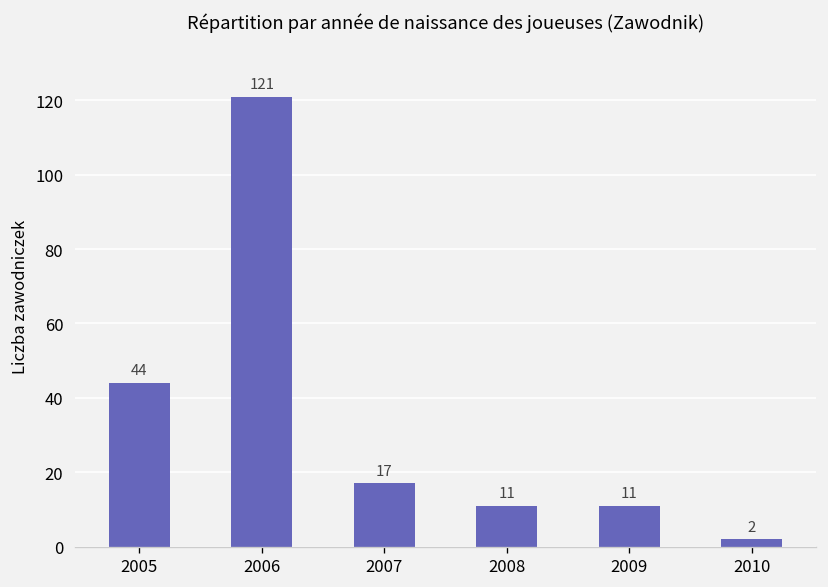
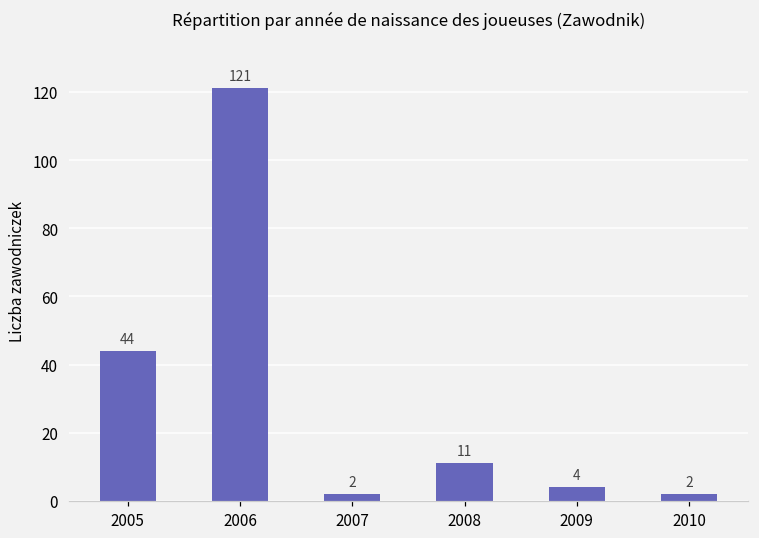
2007: 17 -> 2
2009: 11 -> 4
